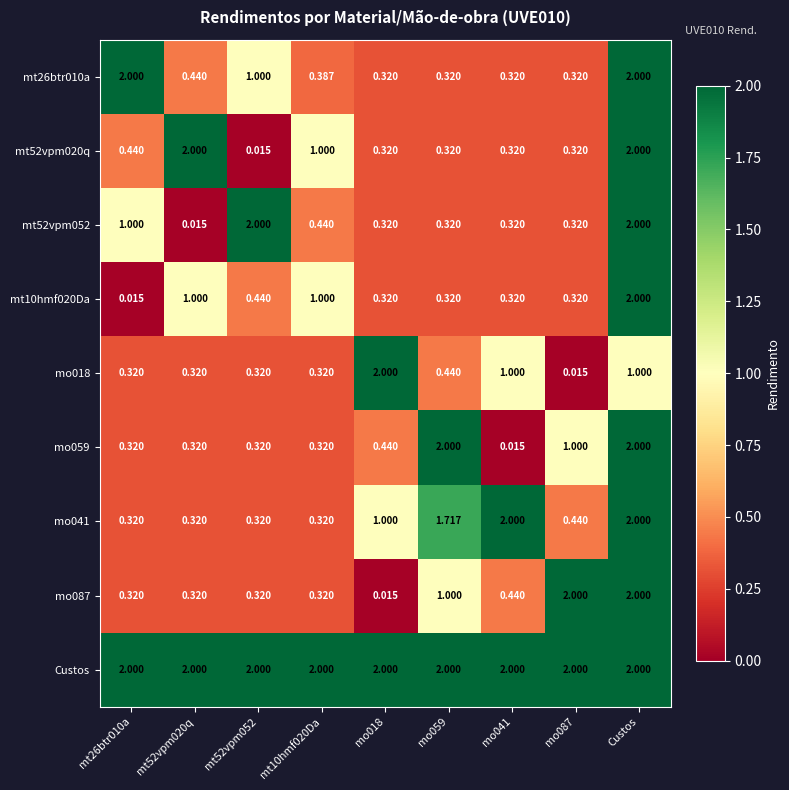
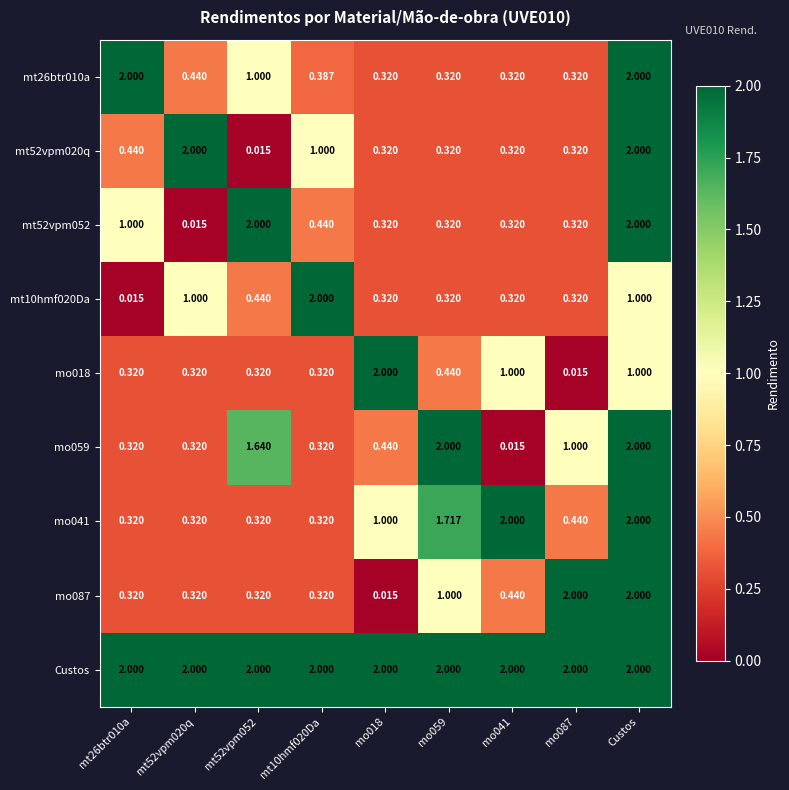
mt10hmf020Da, mt10hmf020Da: 1.000 -> 2.000
mt10hmf020Da, Custos: 2.000 -> 1.000
mo059, mt52vpm052: 0.320 -> 1.640
